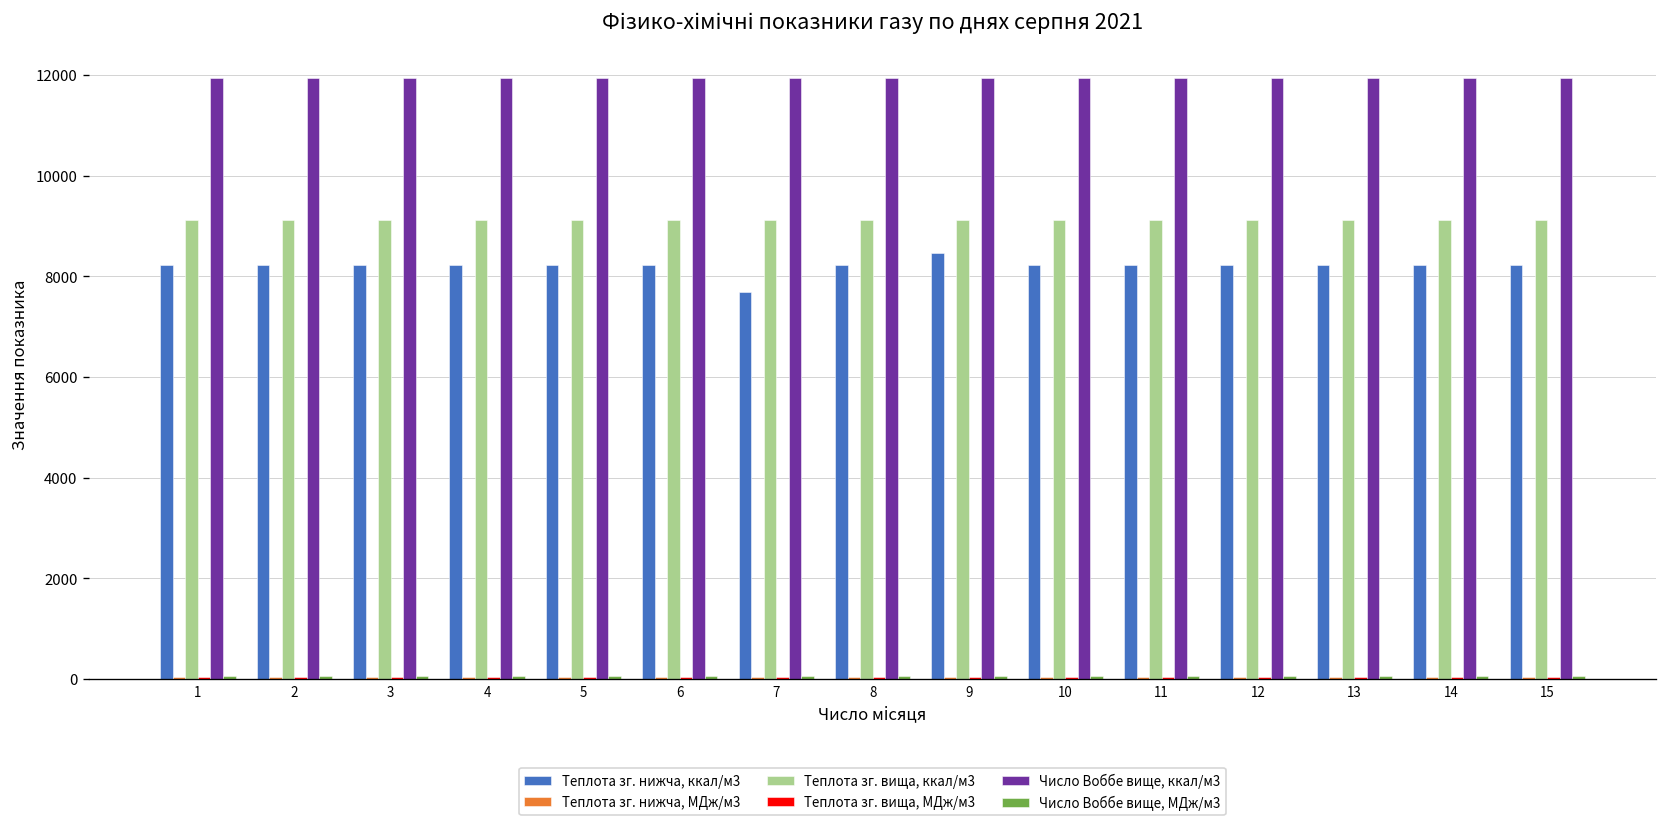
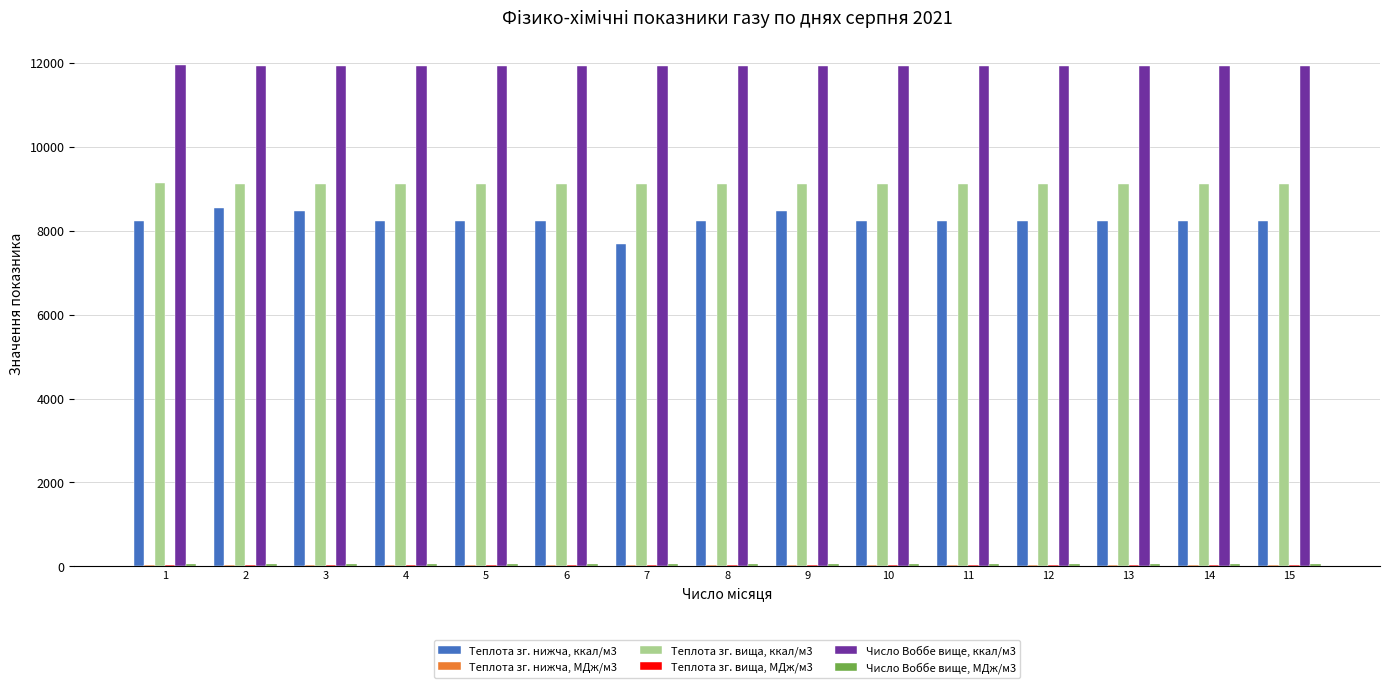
Теплота зг. нижча, ккал/м3, 2: 8200 -> 8600
Теплота зг. нижча, ккал/м3, 3: 8200 -> 8500
